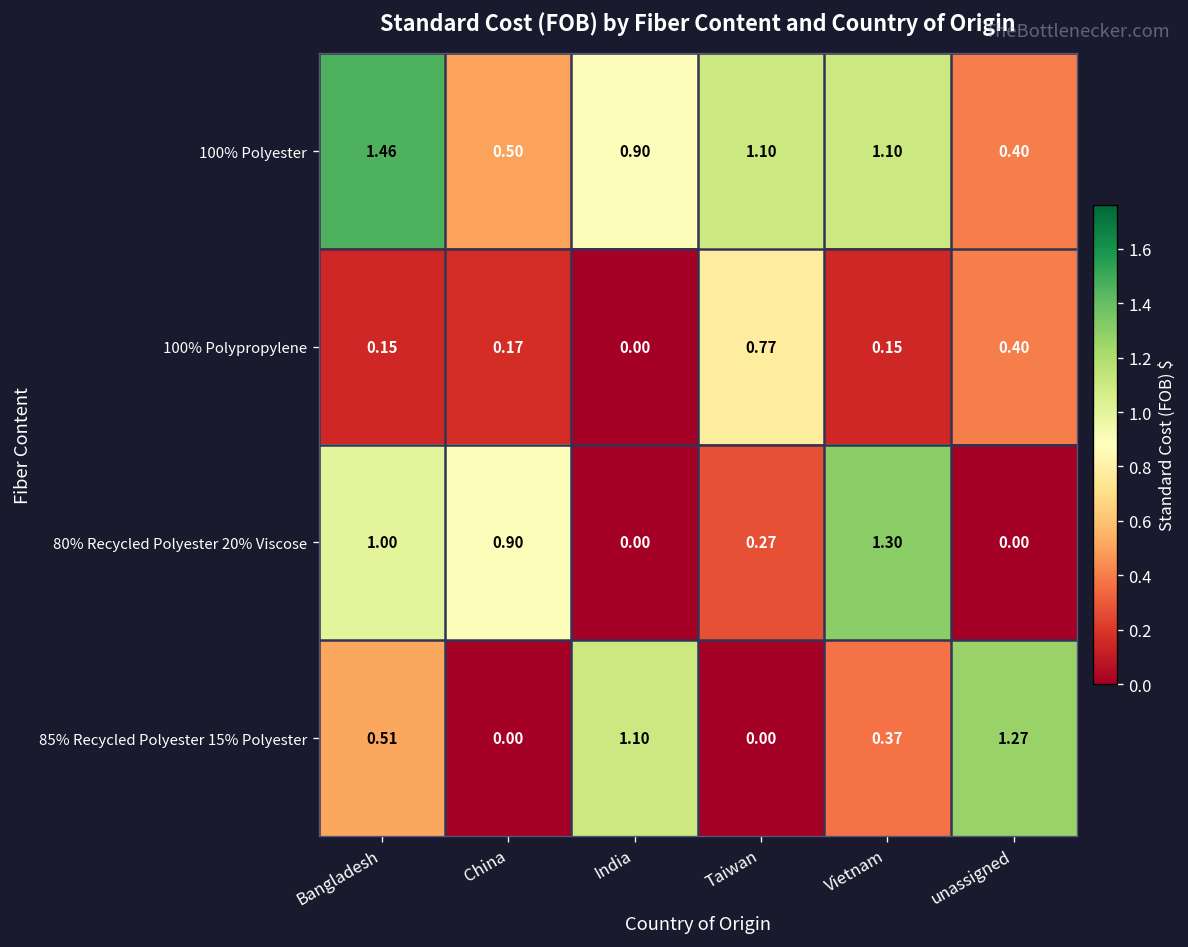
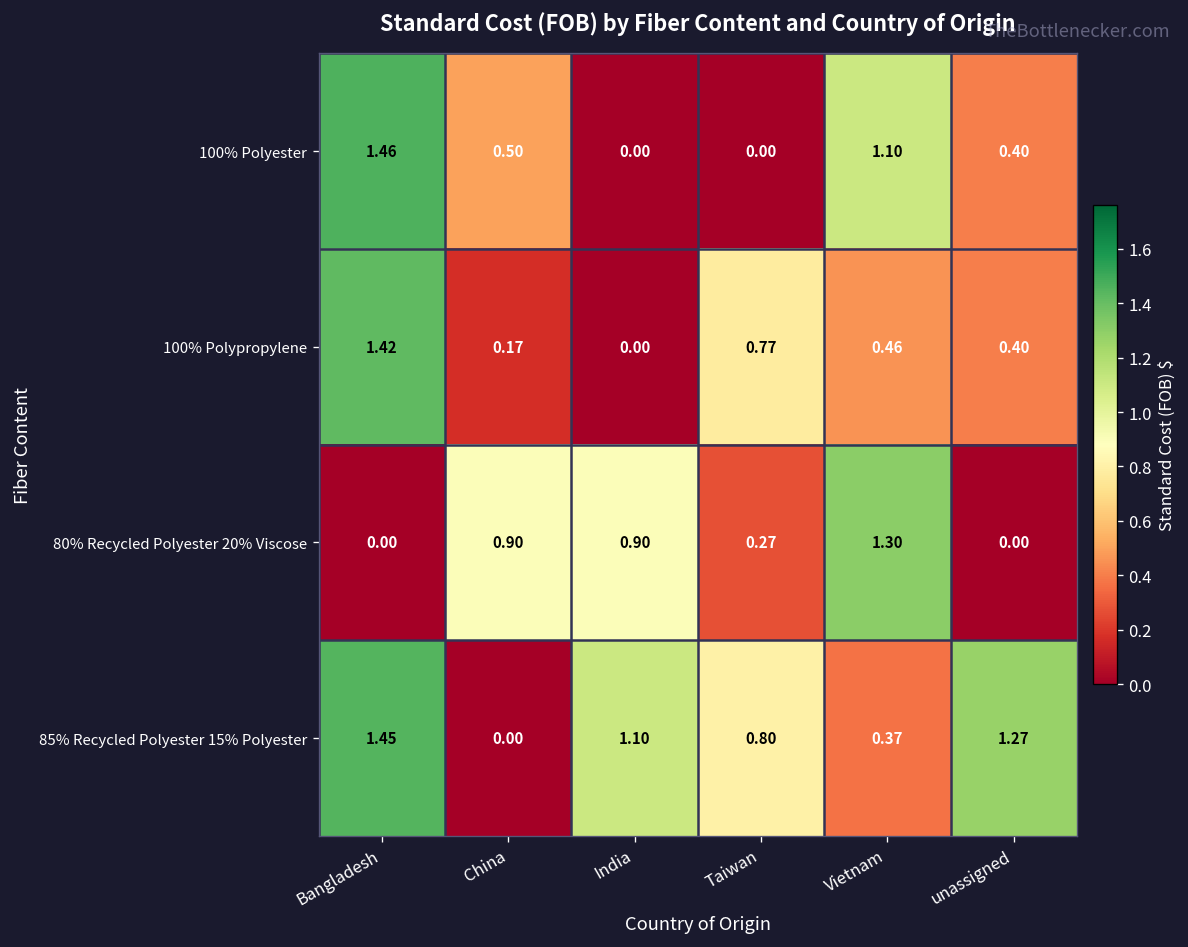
100% Polyester, India: 0.90 -> 0.00
100% Polyester, Taiwan: 1.10 -> 0.00
100% Polypropylene, Bangladesh: 0.15 -> 1.42
100% Polypropylene, Vietnam: 0.15 -> 0.46
80% Recycled Polyester 20% Viscose, Bangladesh: 1.00 -> 0.00
80% Recycled Polyester 20% Viscose, India: 0.00 -> 0.90
85% Recycled Polyester 15% Polyester, Bangladesh: 0.51 -> 1.45
85% Recycled Polyester 15% Polyester, Taiwan: 0.00 -> 0.80
